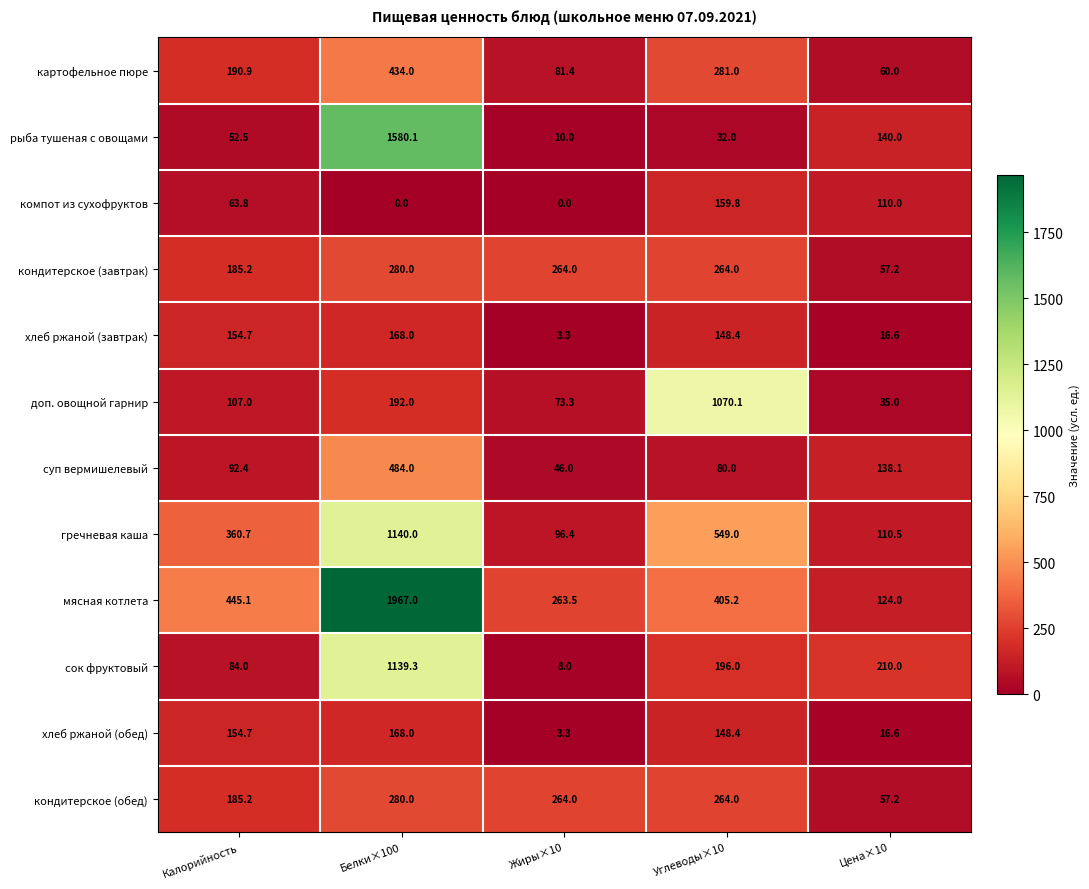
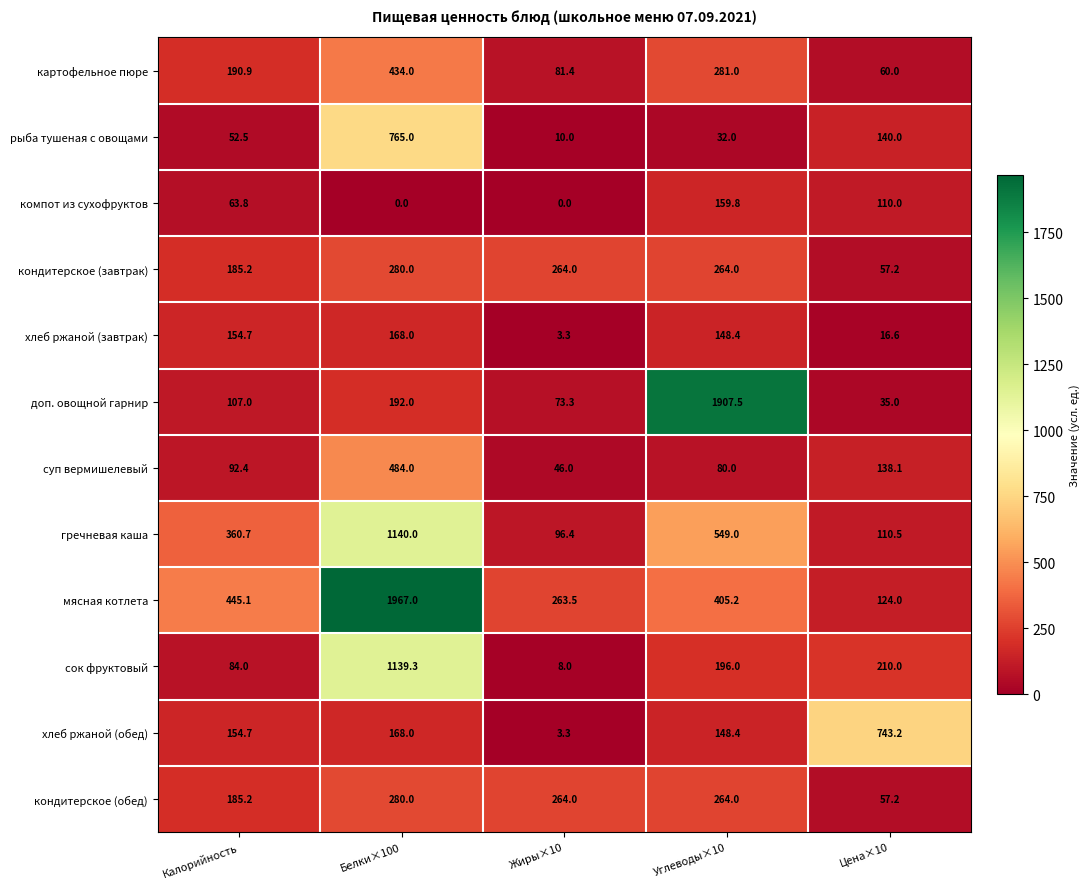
рыба тушеная с овощами, Белки×100: 1580.1 -> 765.0
доп. овощной гарнир, Углеводы×10: 1070.1 -> 1907.5
хлеб ржаной (обед), Цена×10: 16.6 -> 743.2
